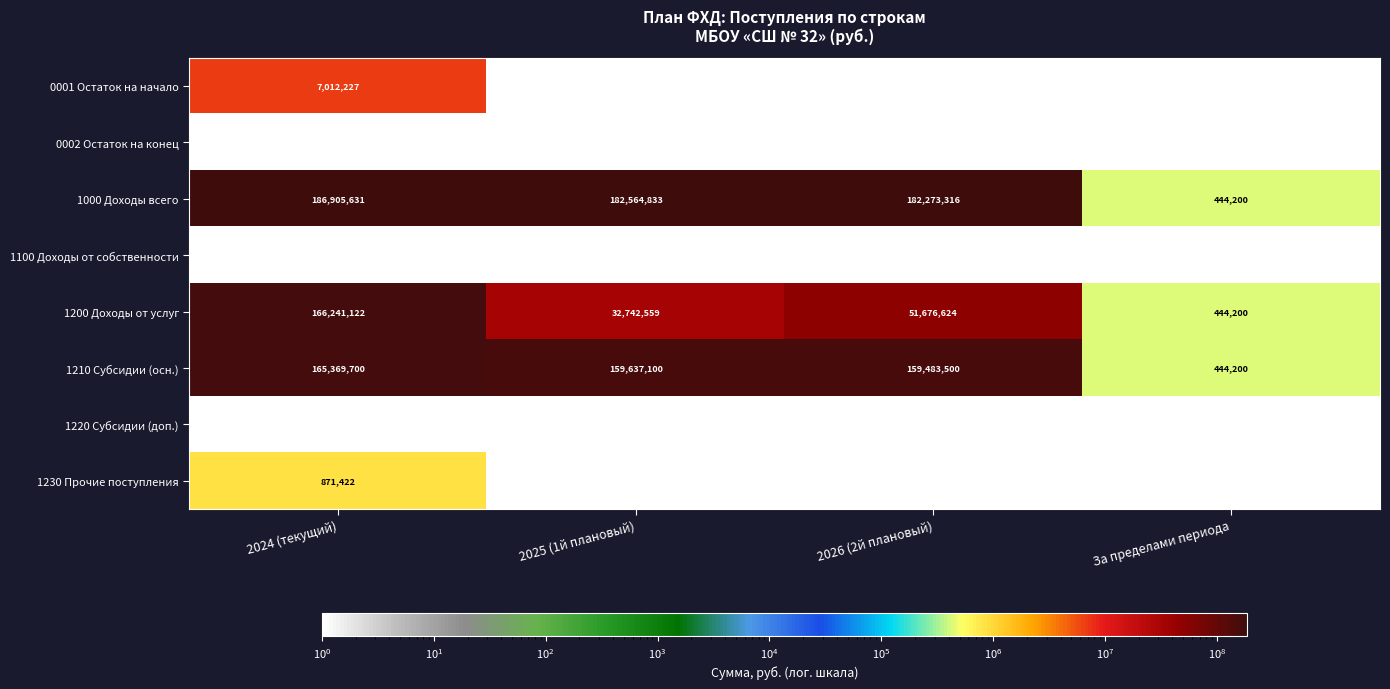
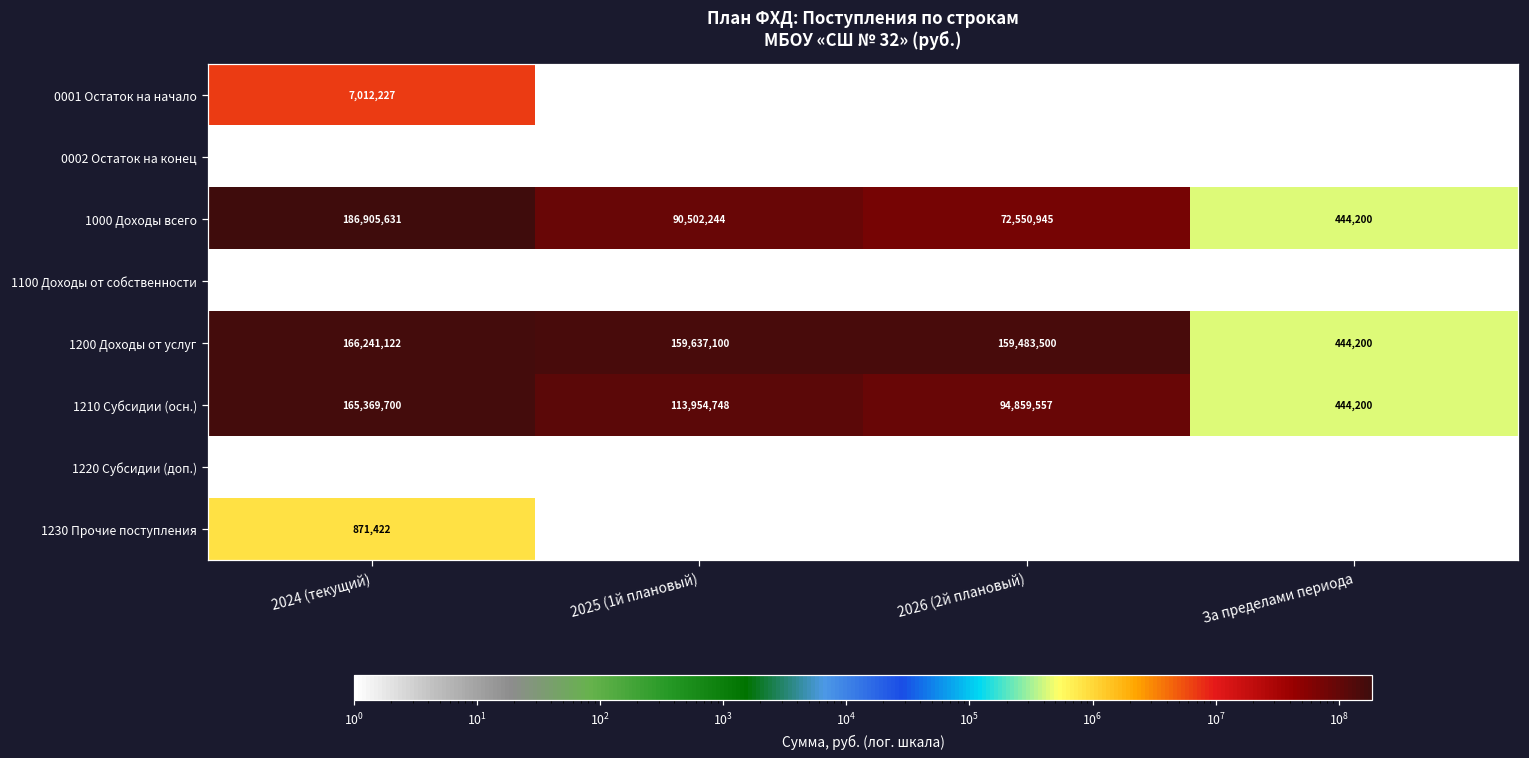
1000 Доходы всего, 2025 (1й плановый): 182,564,833 -> 90,502,244
1000 Доходы всего, 2026 (2й плановый): 182,273,316 -> 72,550,945
1200 Доходы от услуг, 2025 (1й плановый): 32,742,559 -> 159,637,100
1200 Доходы от услуг, 2026 (2й плановый): 51,676,624 -> 159,483,500
1210 Субсидии (осн.), 2025 (1й плановый): 159,637,100 -> 113,954,748
1210 Субсидии (осн.), 2026 (2й плановый): 159,483,500 -> 94,859,557
